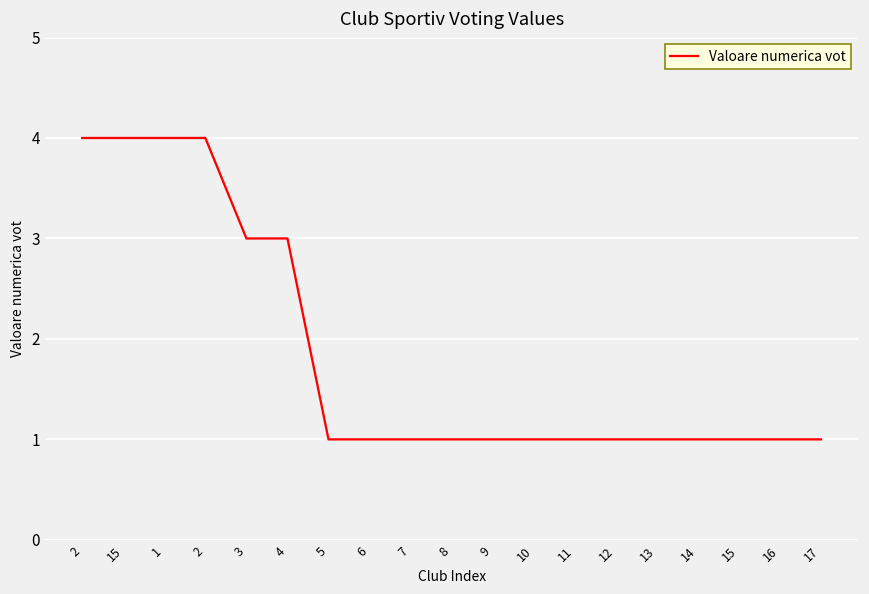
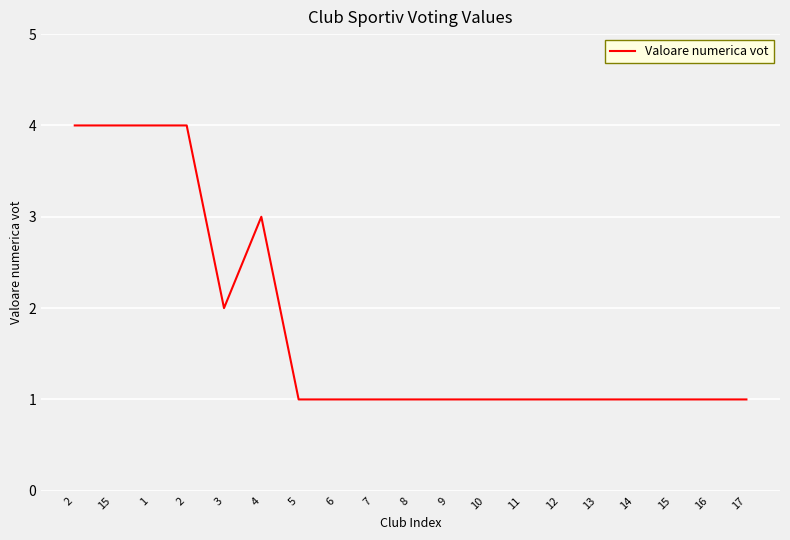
3: 3 -> 2
